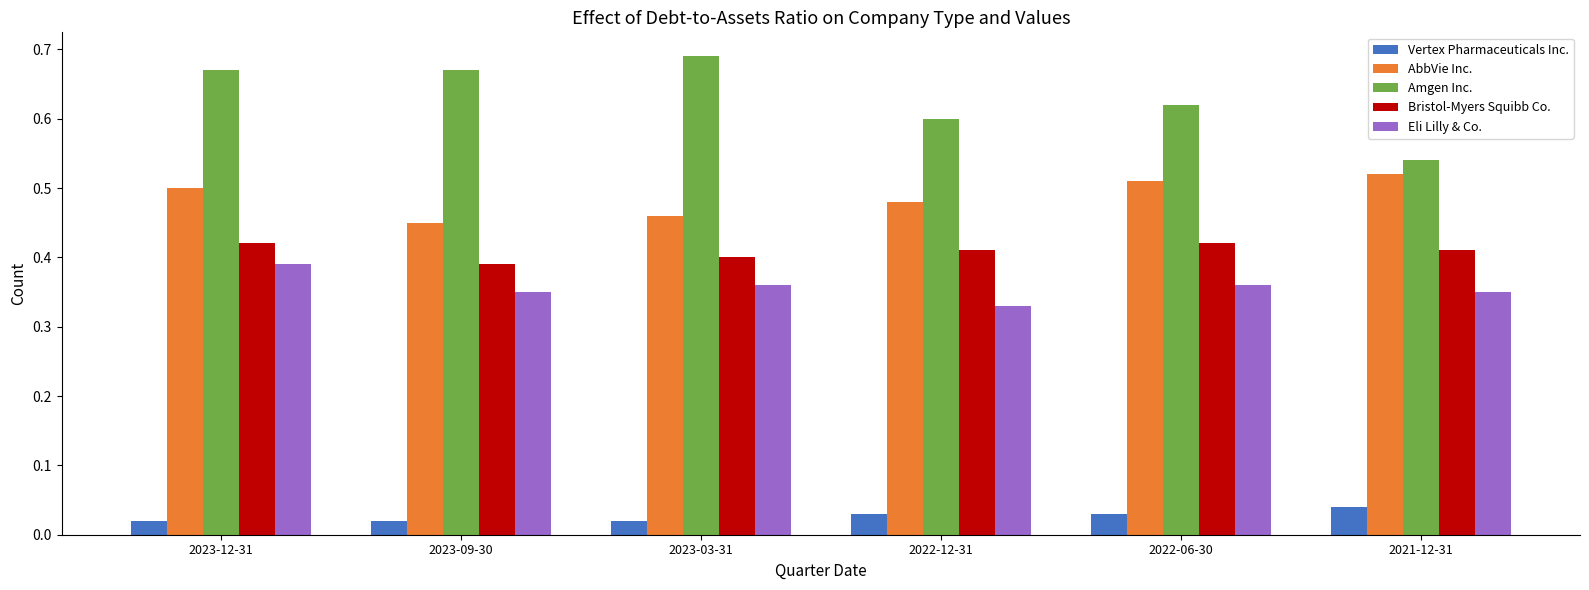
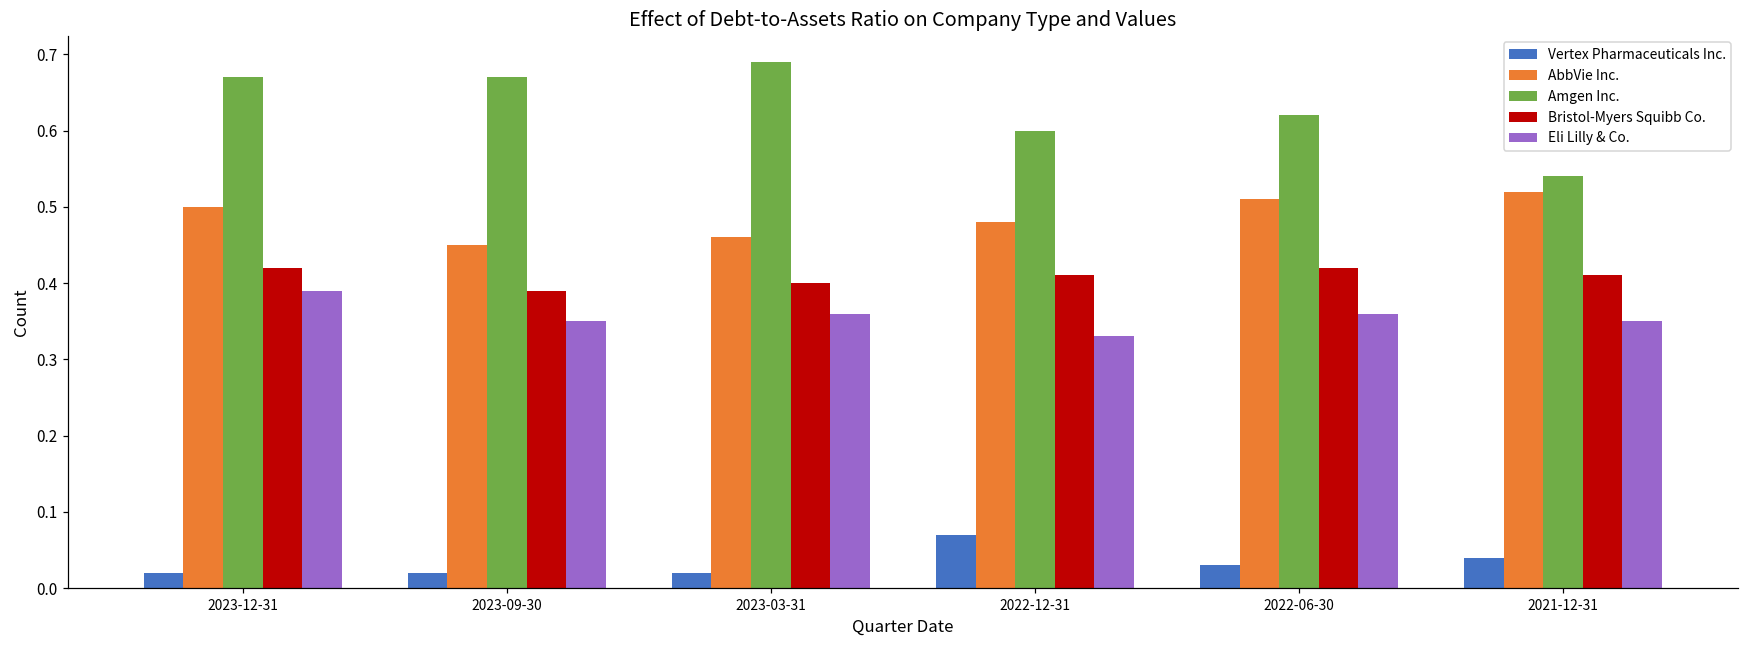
Vertex Pharmaceuticals Inc., 2022-12-31: 0.03 -> 0.07
